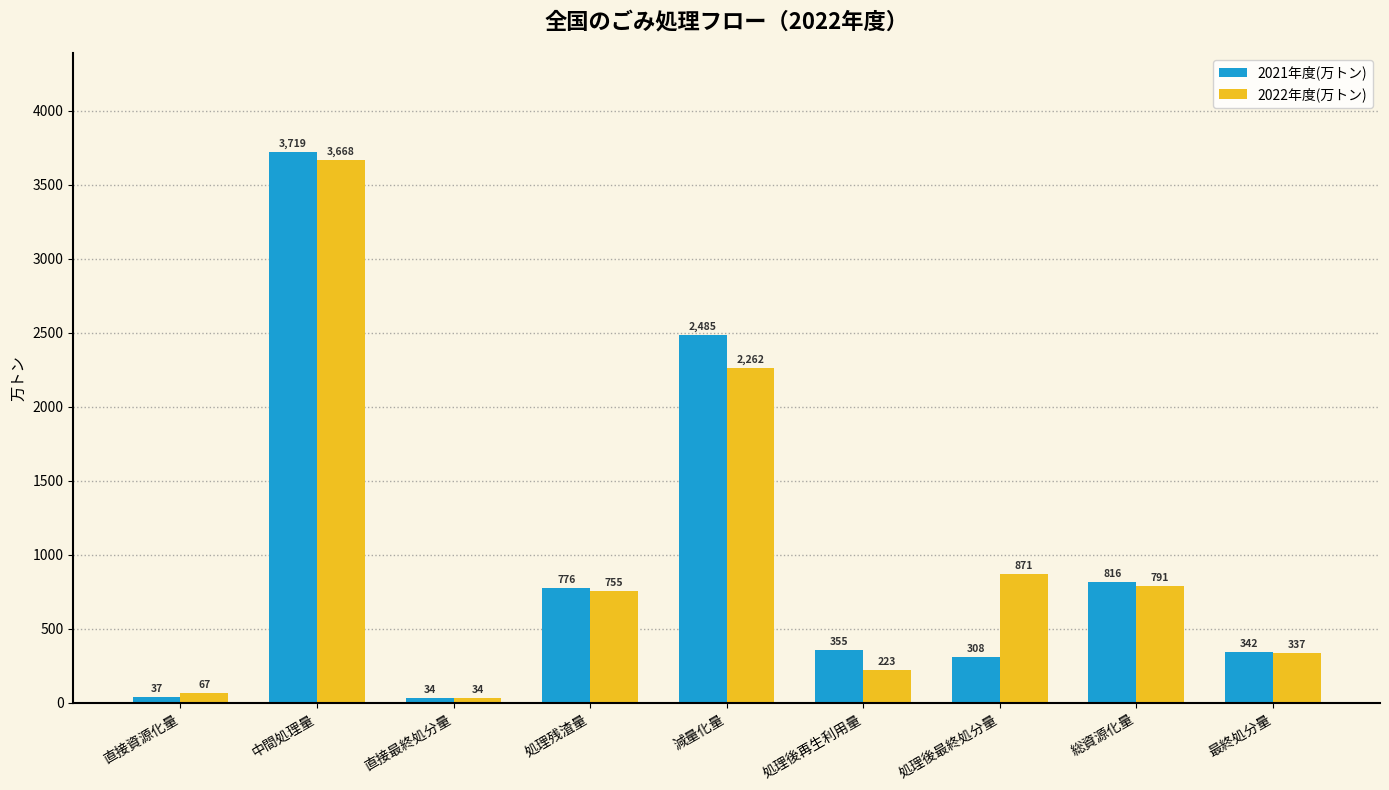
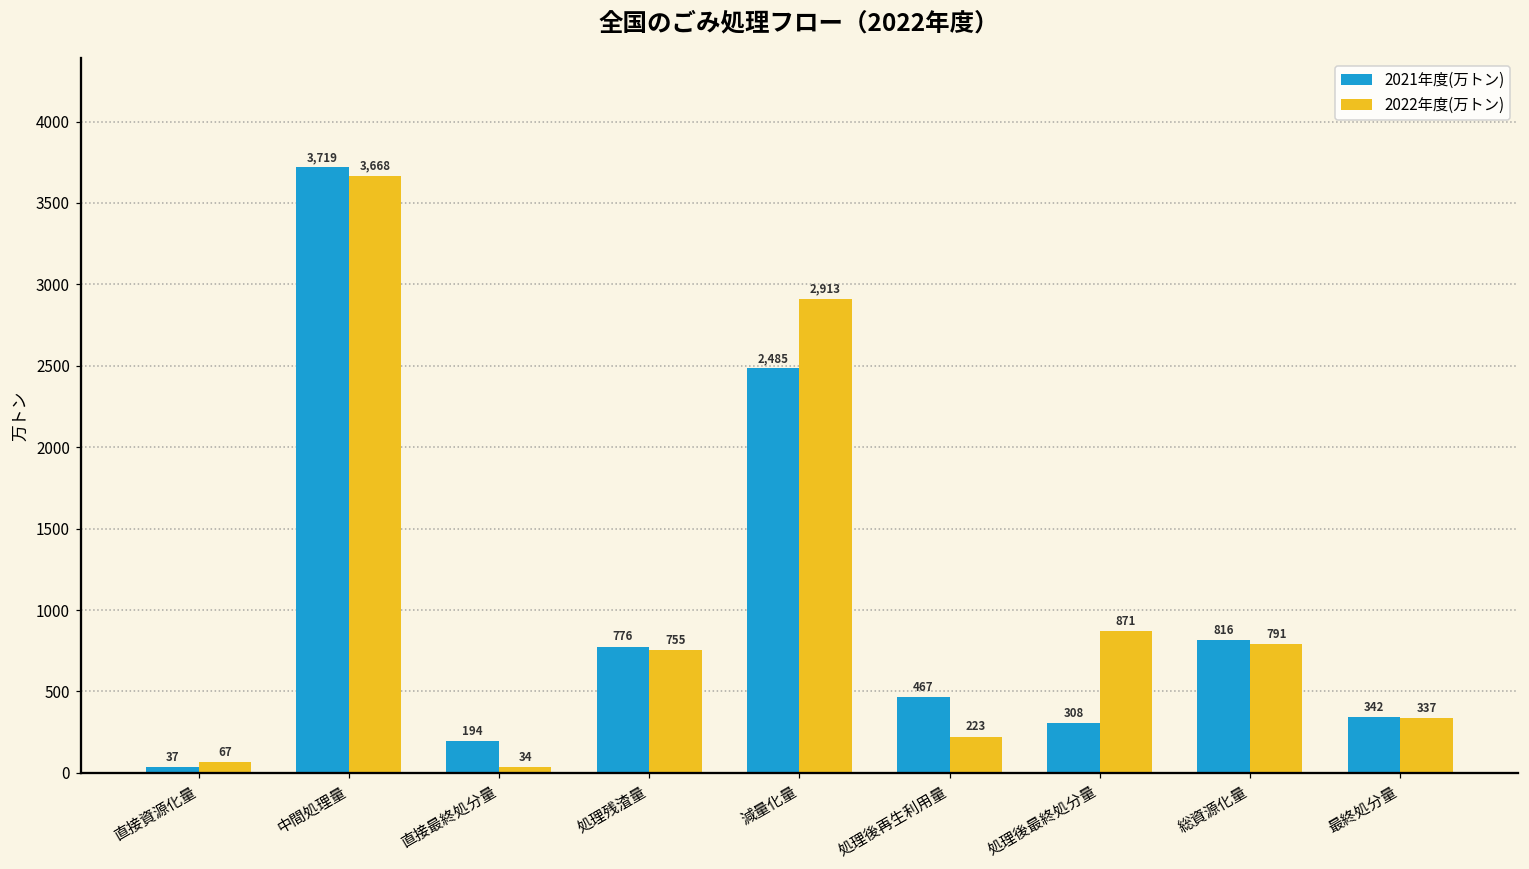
2021年度(万トン), 直接最終処分量: 34 -> 194
2022年度(万トン), 減量化量: 2,262 -> 2,913
2021年度(万トン), 処理後再生利用量: 355 -> 467
